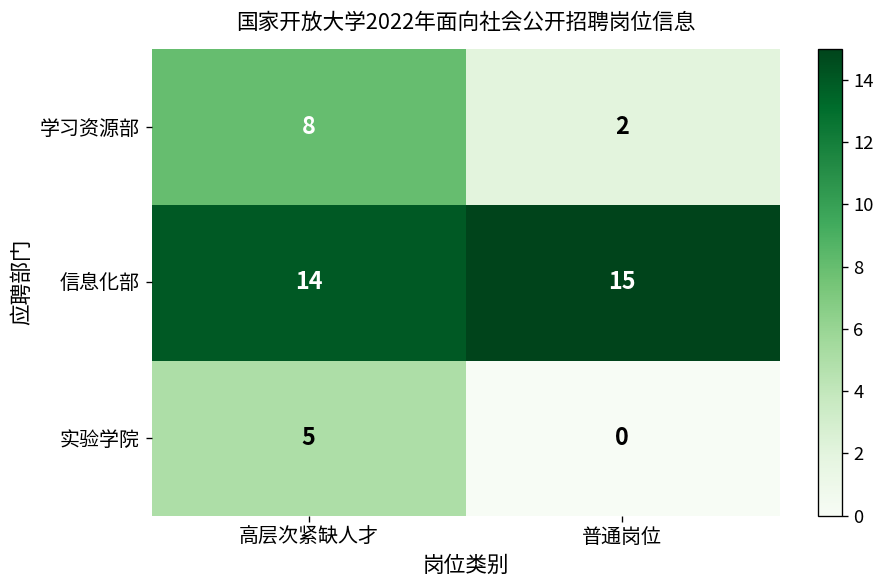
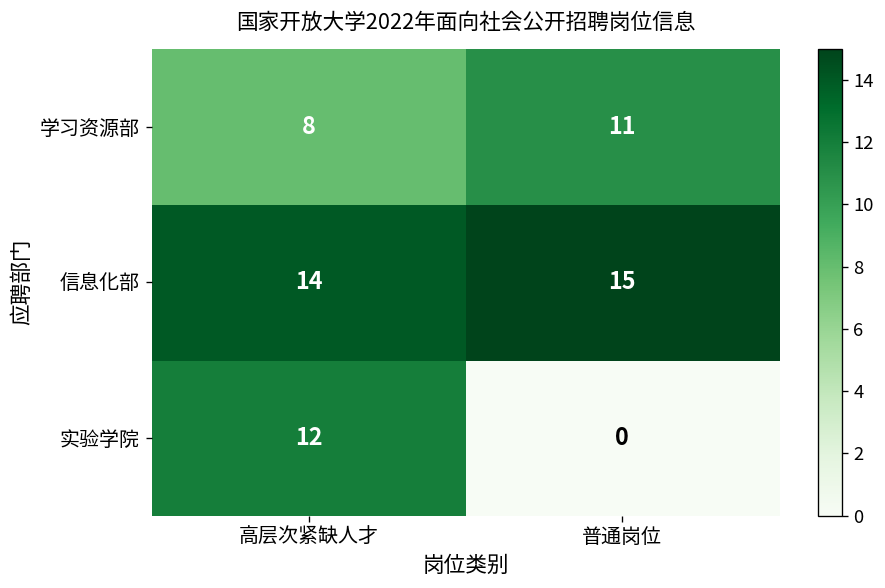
学习资源部, 普通岗位: 2 -> 11
实验学院, 高层次紧缺人才: 5 -> 12
